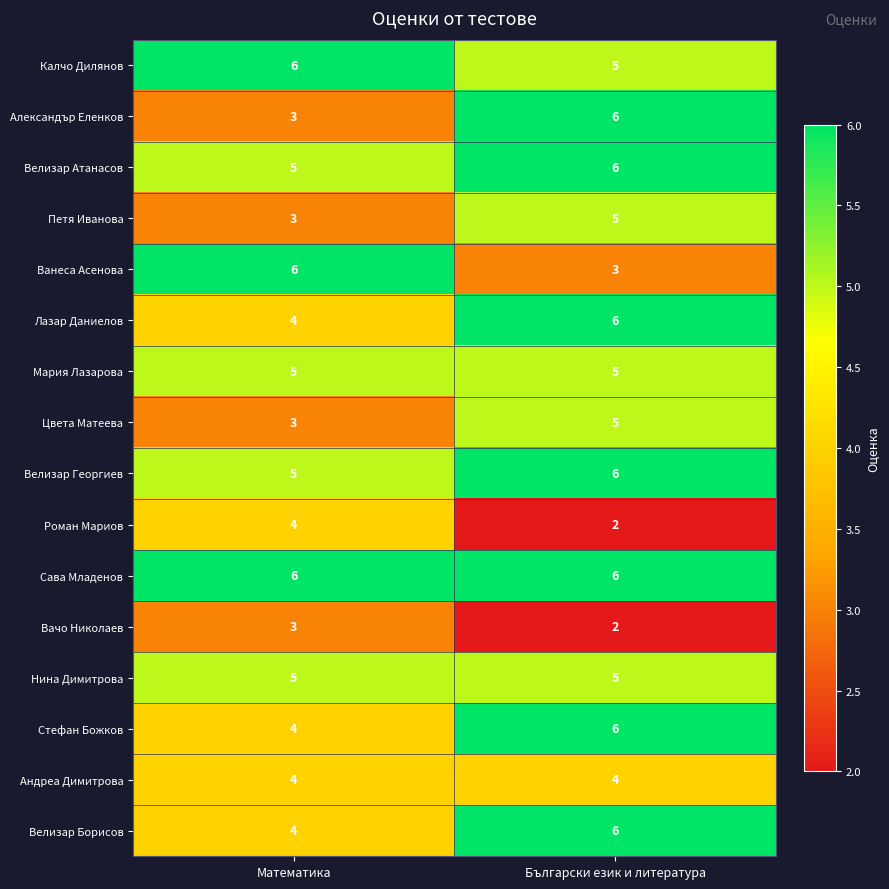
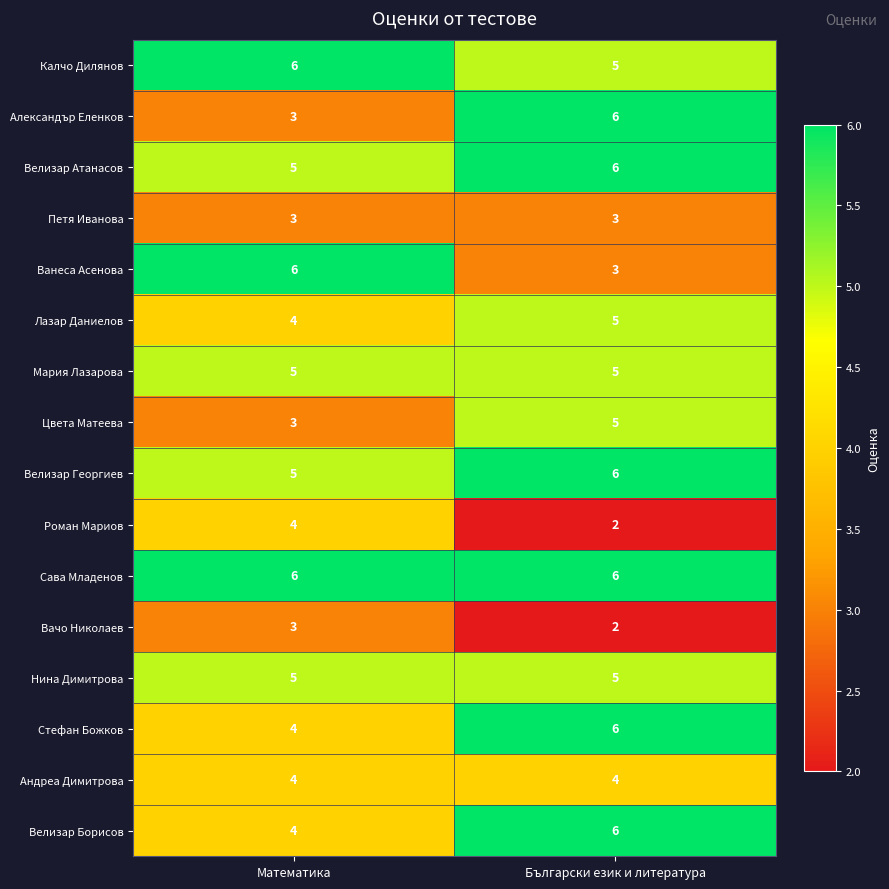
Петя Иванова, Български език и литература: 5 -> 3
Лазар Даниелов, Български език и литература: 6 -> 5
